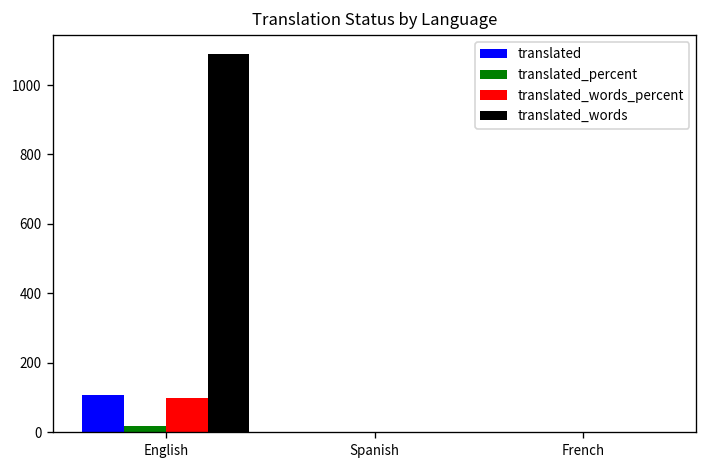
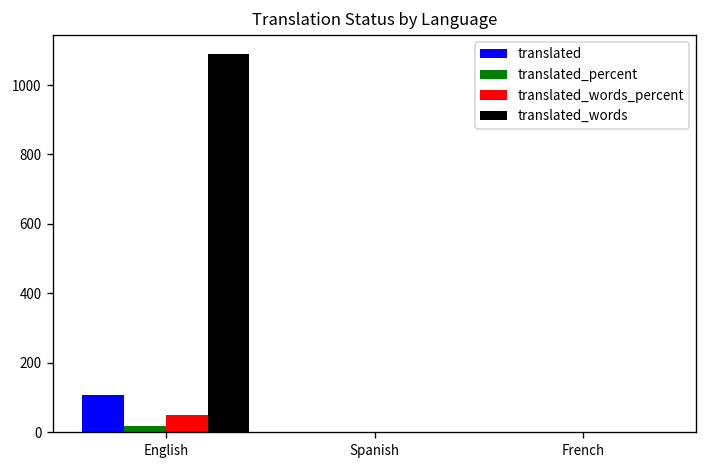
translated_words_percent, English: 100 -> 50
